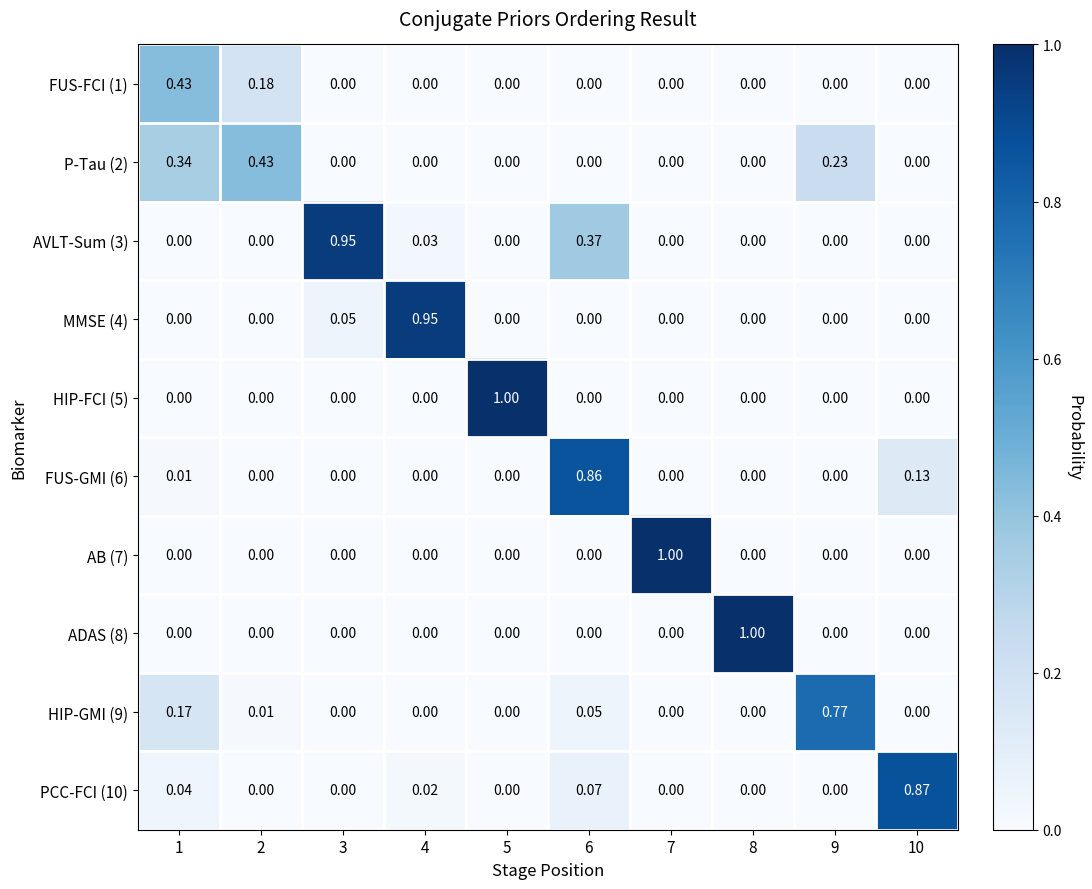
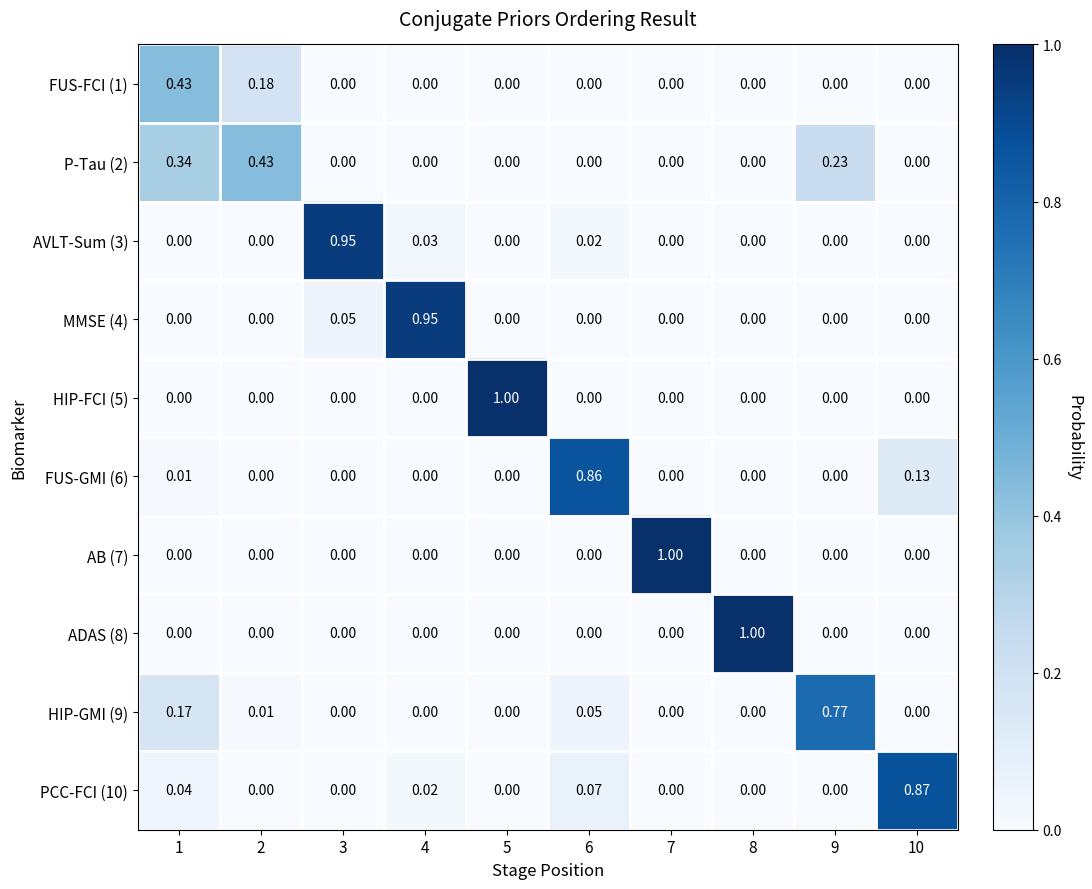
AVLT-Sum (3), 6: 0.37 -> 0.02
